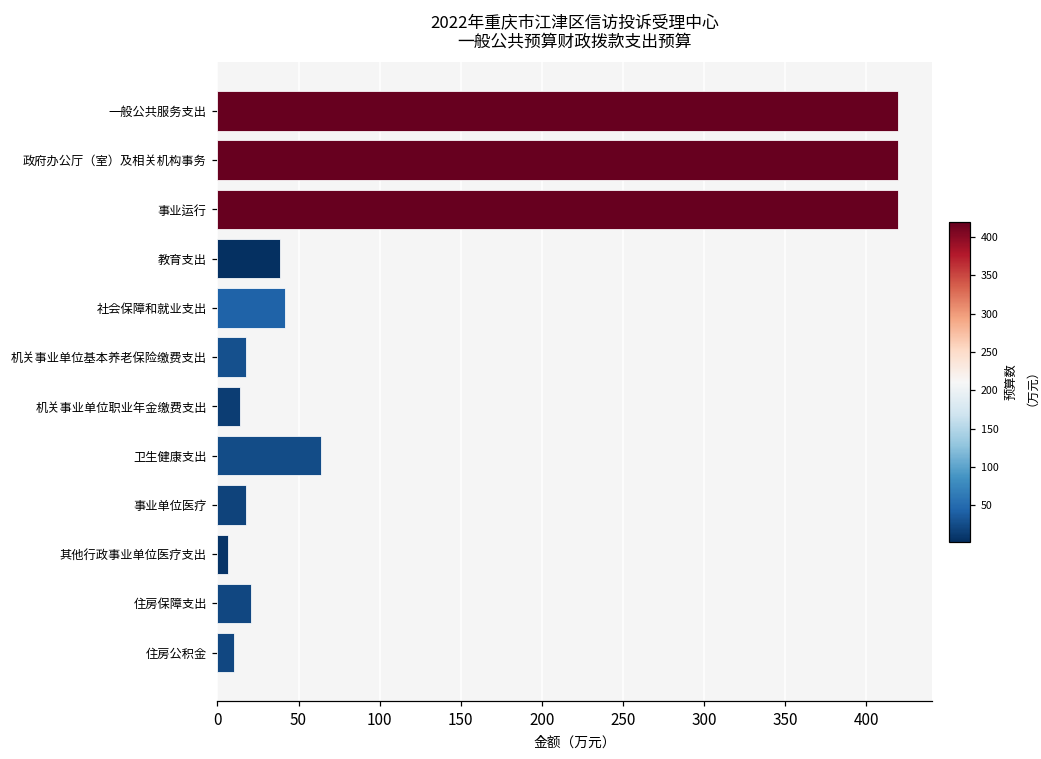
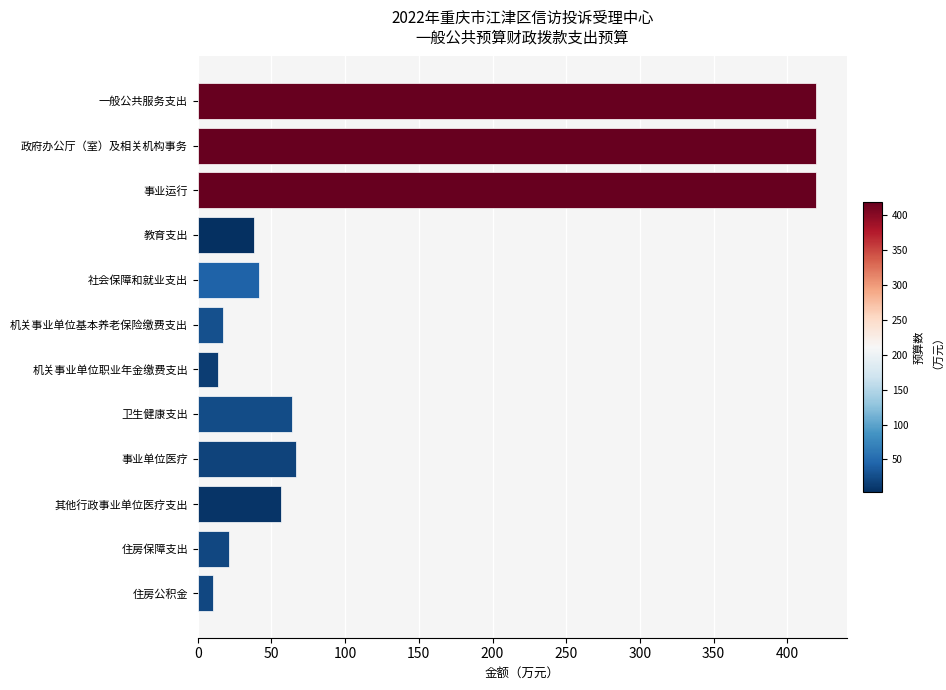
事业单位医疗: 17 -> 66
其他行政事业单位医疗支出: 7 -> 57
